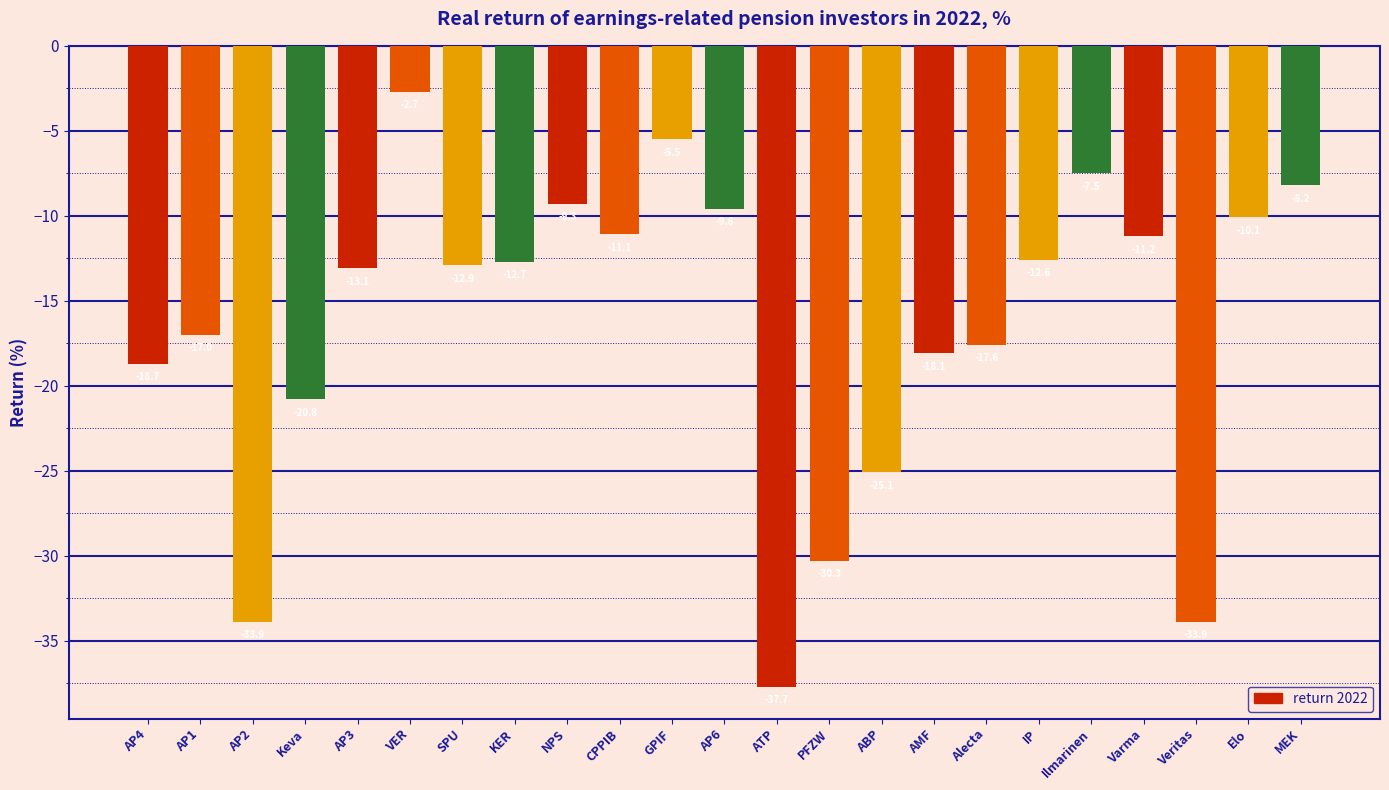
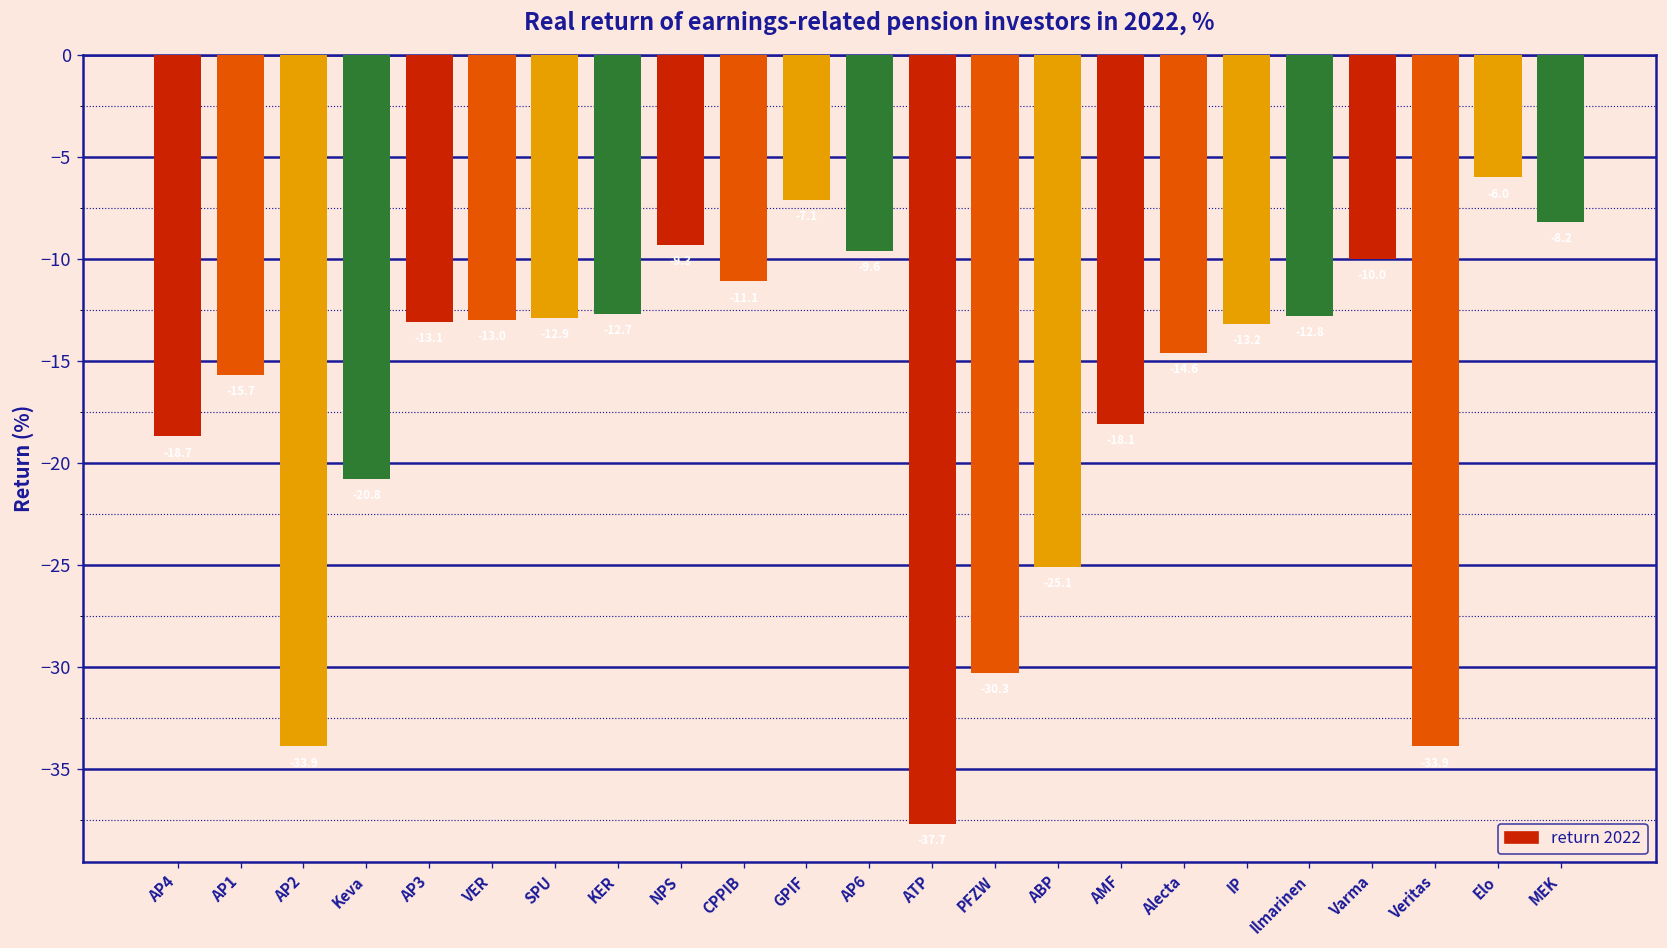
AP1: -17.0 -> -15.7
VER: -2.7 -> -13.0
GPIF: -5.5 -> -7.1
Alecta: -17.6 -> -14.6
IP: -12.6 -> -13.2
Ilmarinen: -7.5 -> -12.8
Varma: -11.2 -> -10.0
Elo: -10.1 -> -6.0
